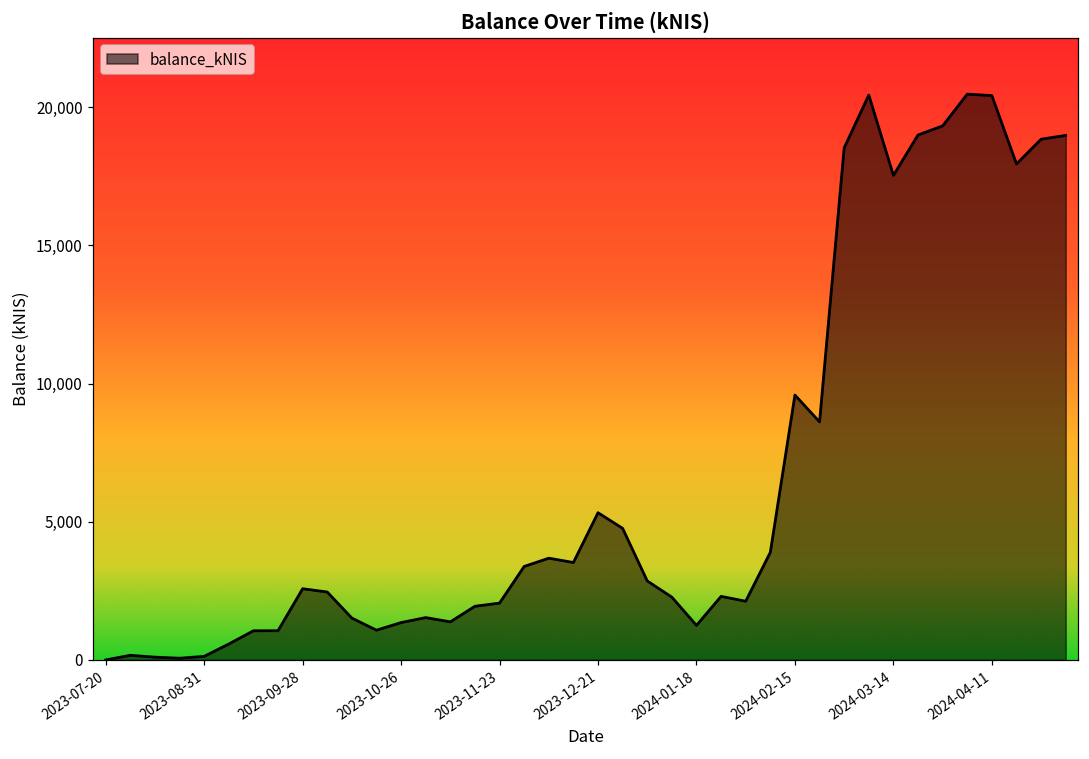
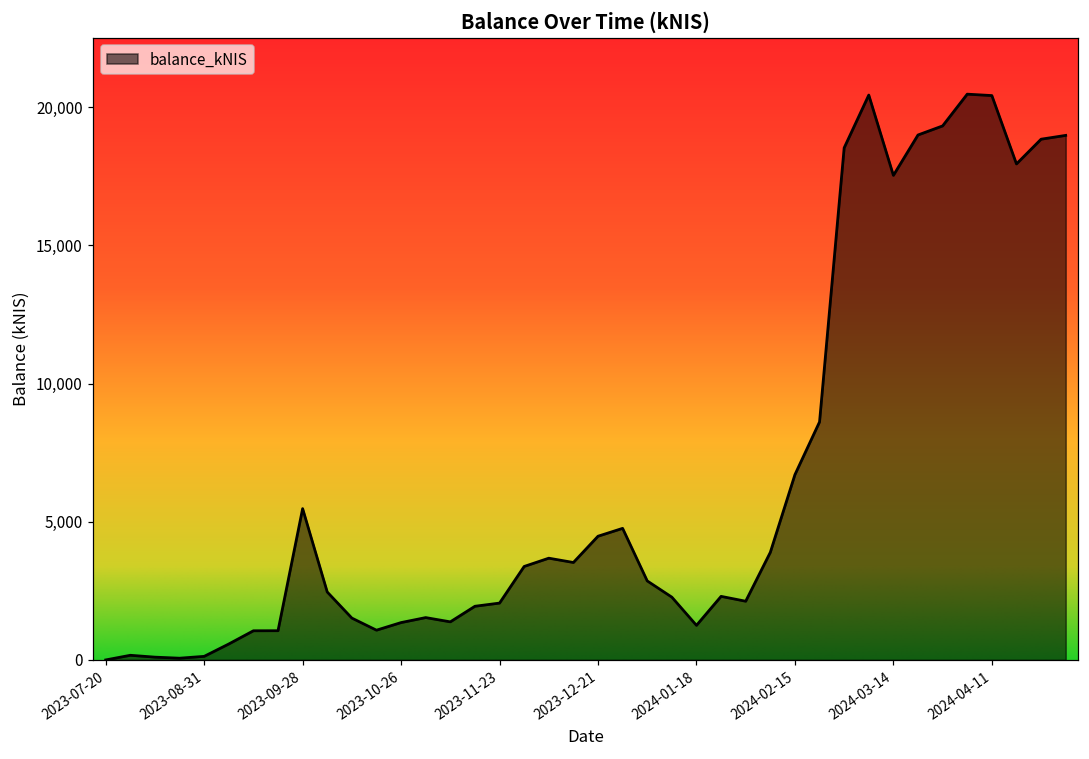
2023-09-28: 2,600 -> 5,500
2023-12-21: 5,300 -> 4,500
2024-02-15: 9,600 -> 6,700
